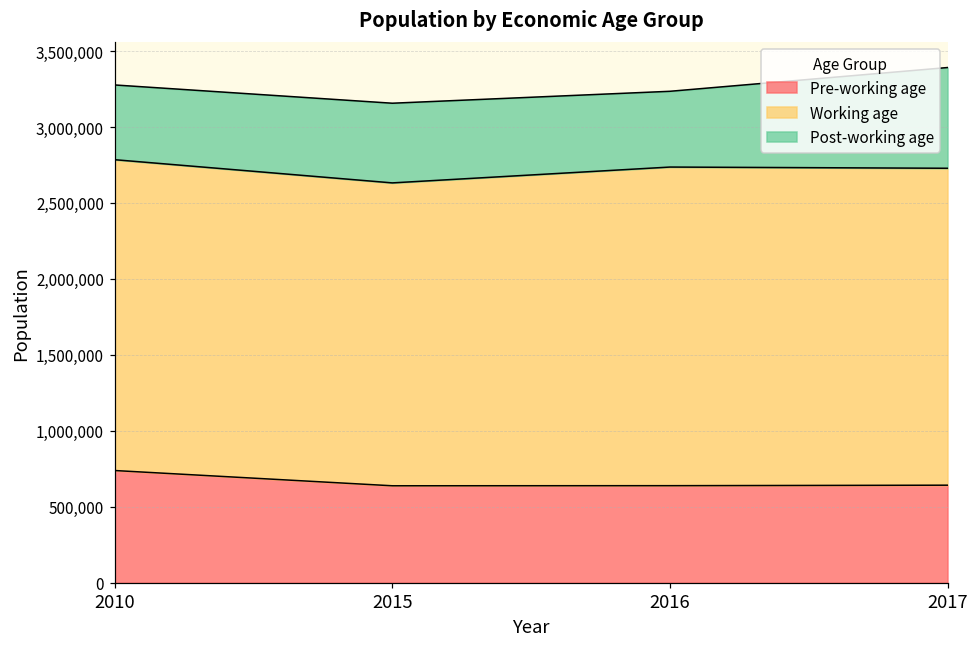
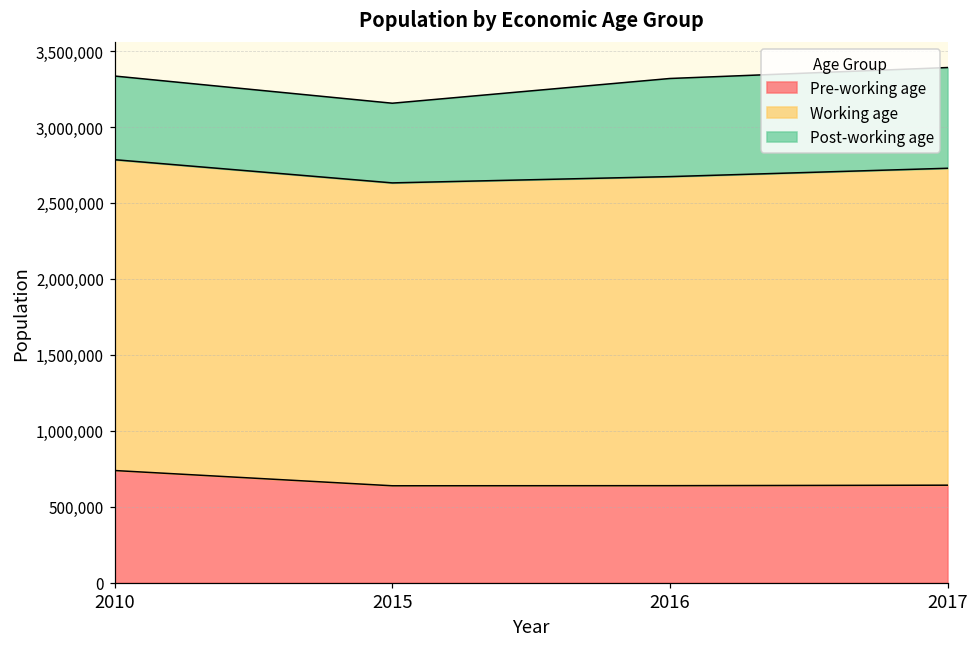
Post-working age, 2010: 490,000 -> 550,000
Working age, 2016: 2,100,000 -> 2,030,000
Post-working age, 2016: 500,000 -> 650,000
